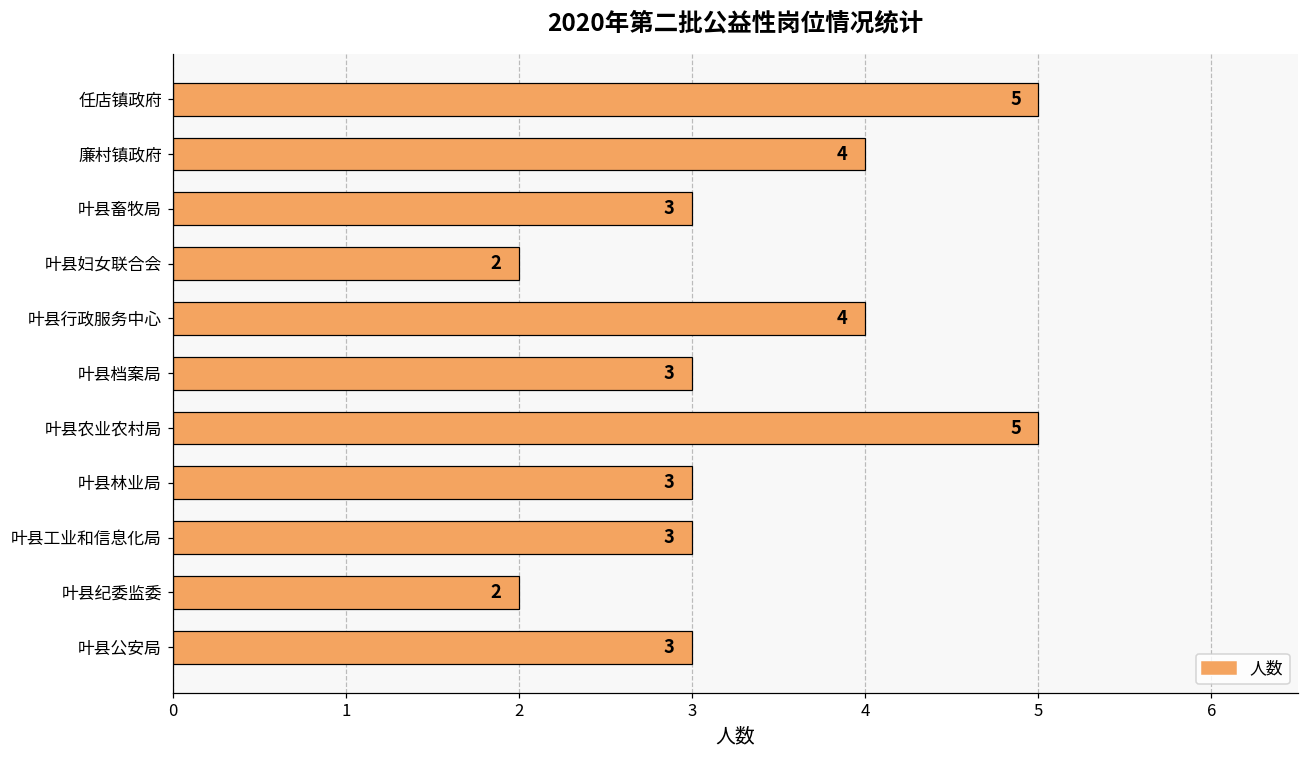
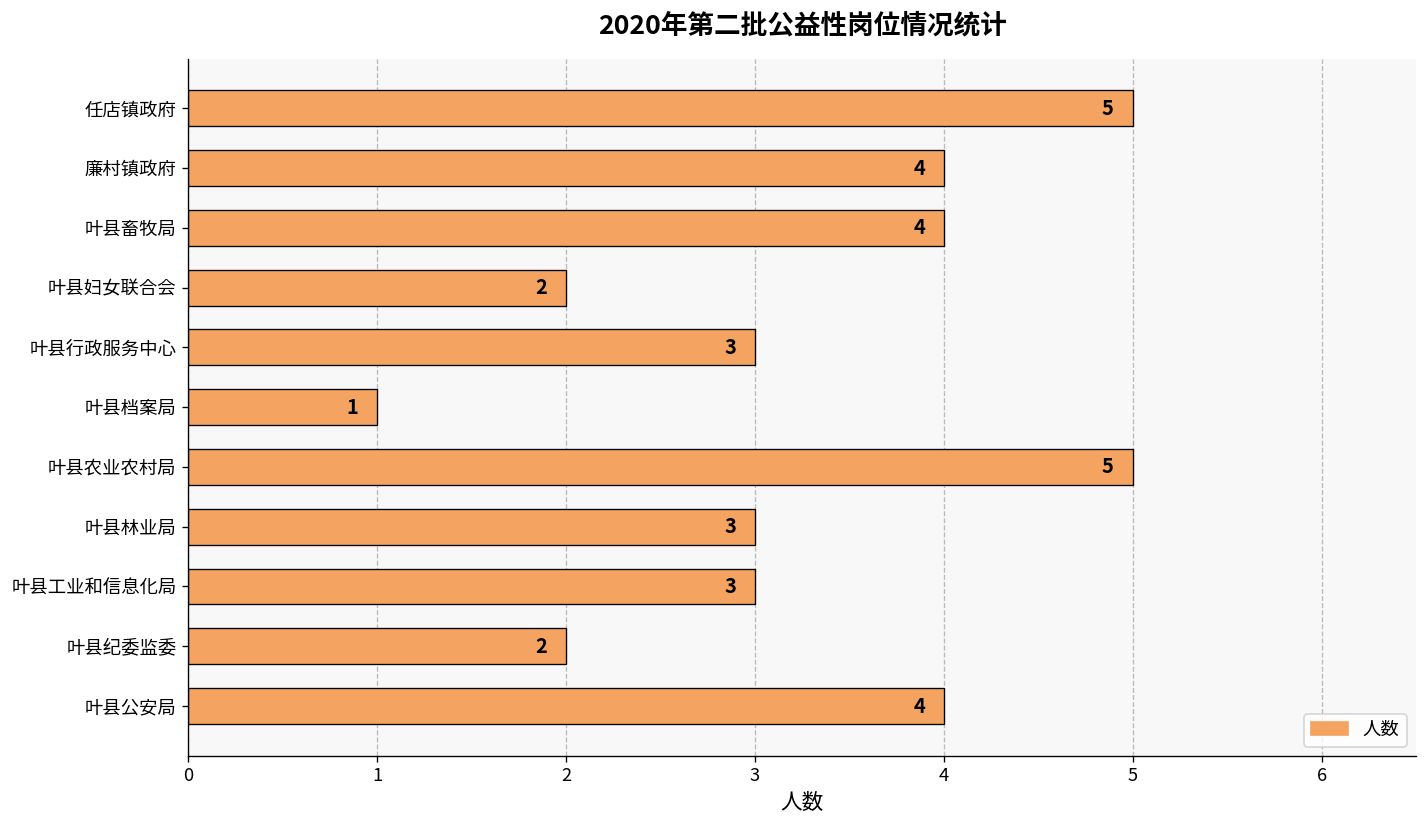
叶县畜牧局: 3 -> 4
叶县行政服务中心: 4 -> 3
叶县档案局: 3 -> 1
叶县公安局: 3 -> 4
